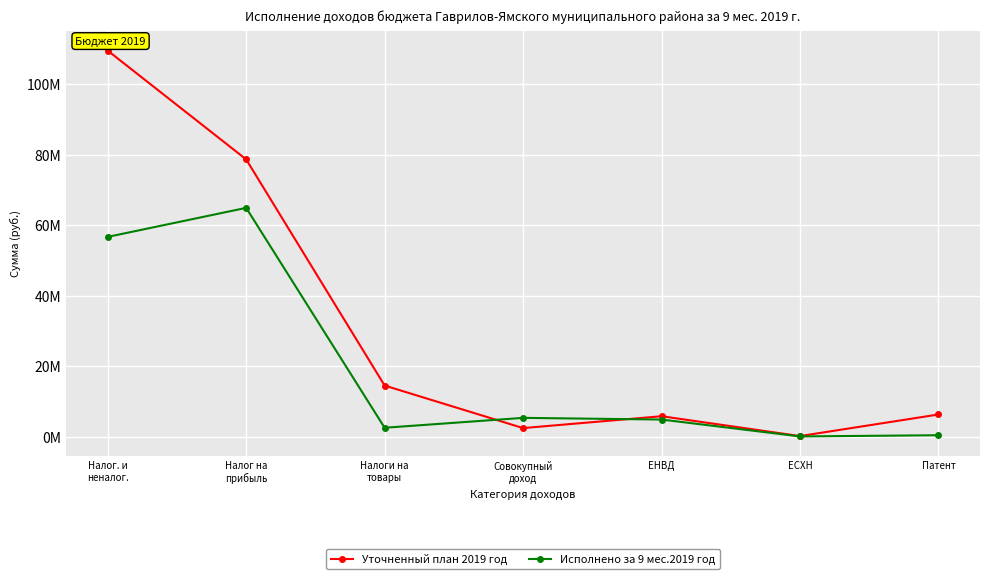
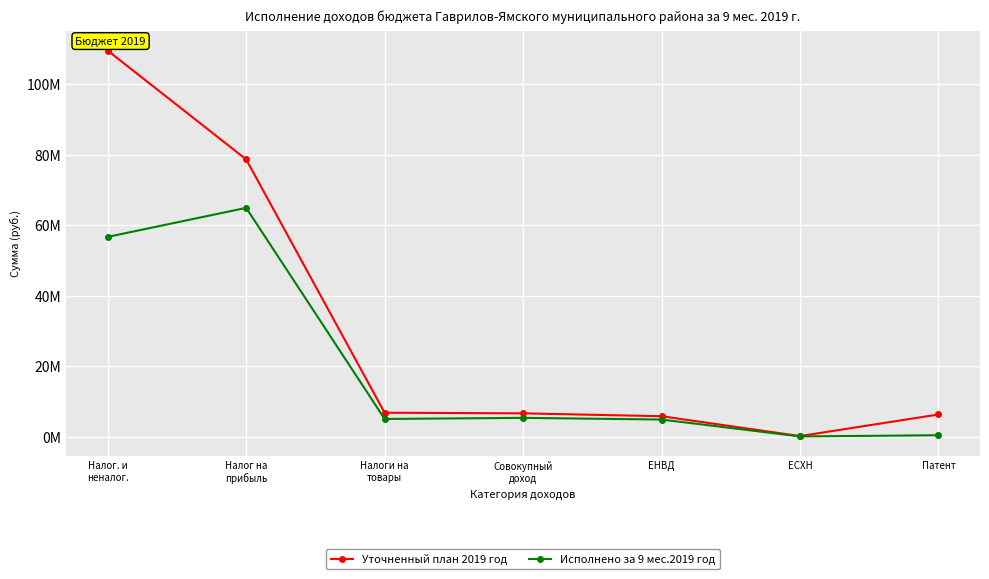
Уточненный план 2019 год, Налоги на товары: 14000000 -> 7000000
Исполнено за 9 мес.2019 год, Налоги на товары: 3000000 -> 5000000
Уточненный план 2019 год, Совокупный доход: 2000000 -> 7000000
